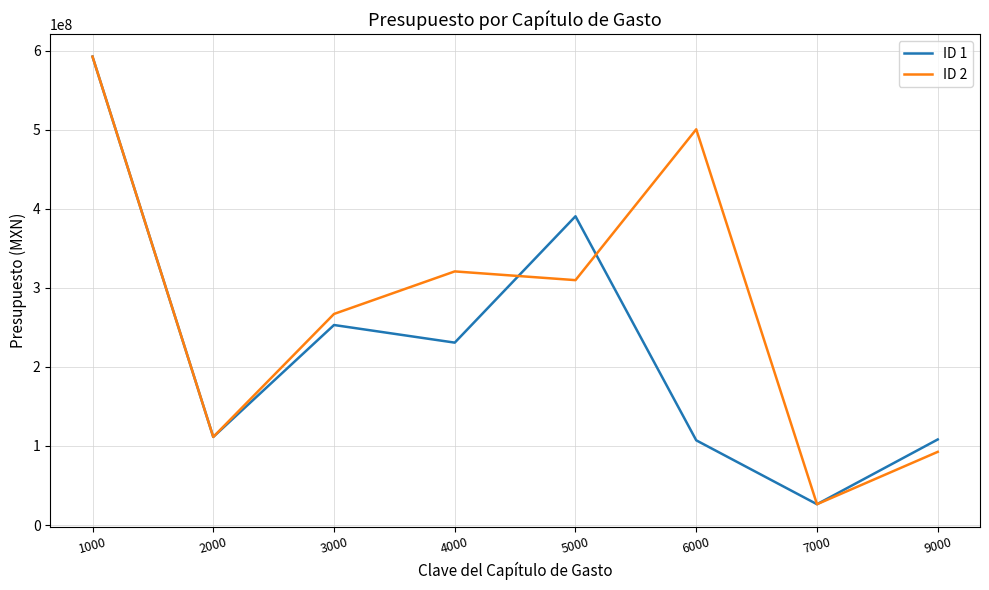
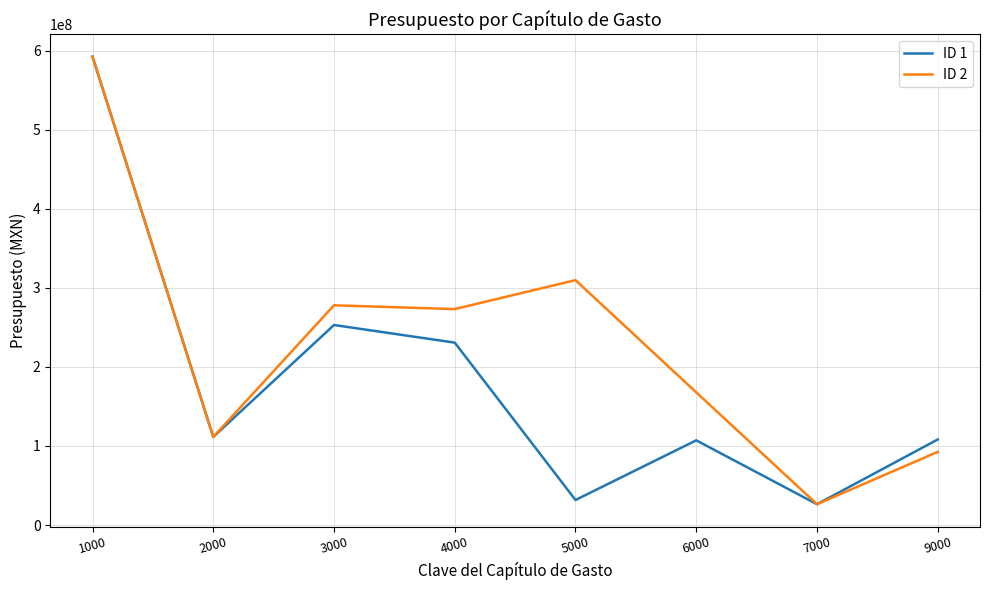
ID 2, 3000: 270000000 -> 280000000
ID 2, 4000: 320000000 -> 270000000
ID 1, 5000: 390000000 -> 30000000
ID 2, 6000: 500000000 -> 170000000
